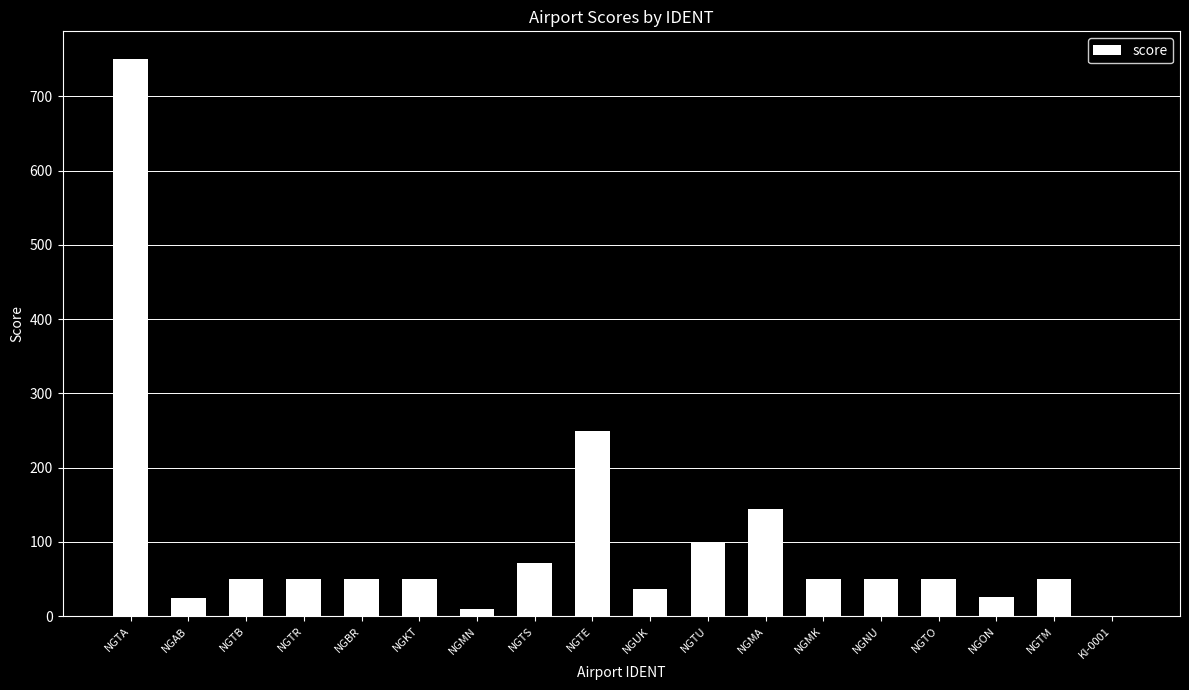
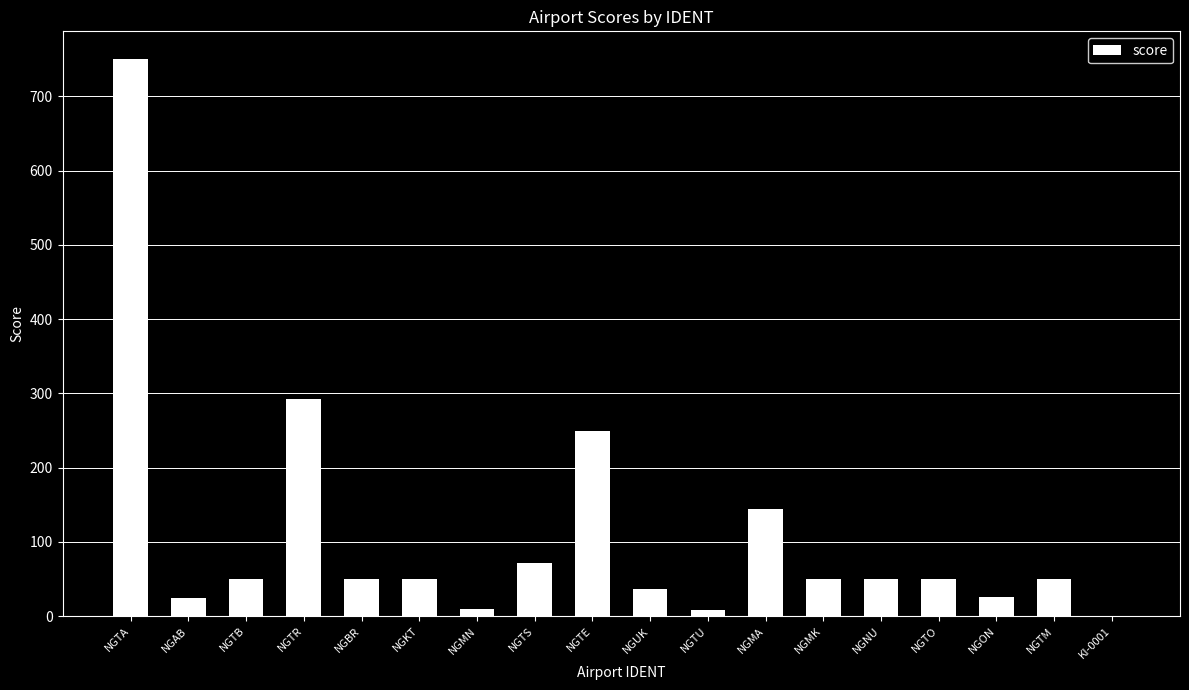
NGTR: 50 -> 290
NGTU: 100 -> 10
